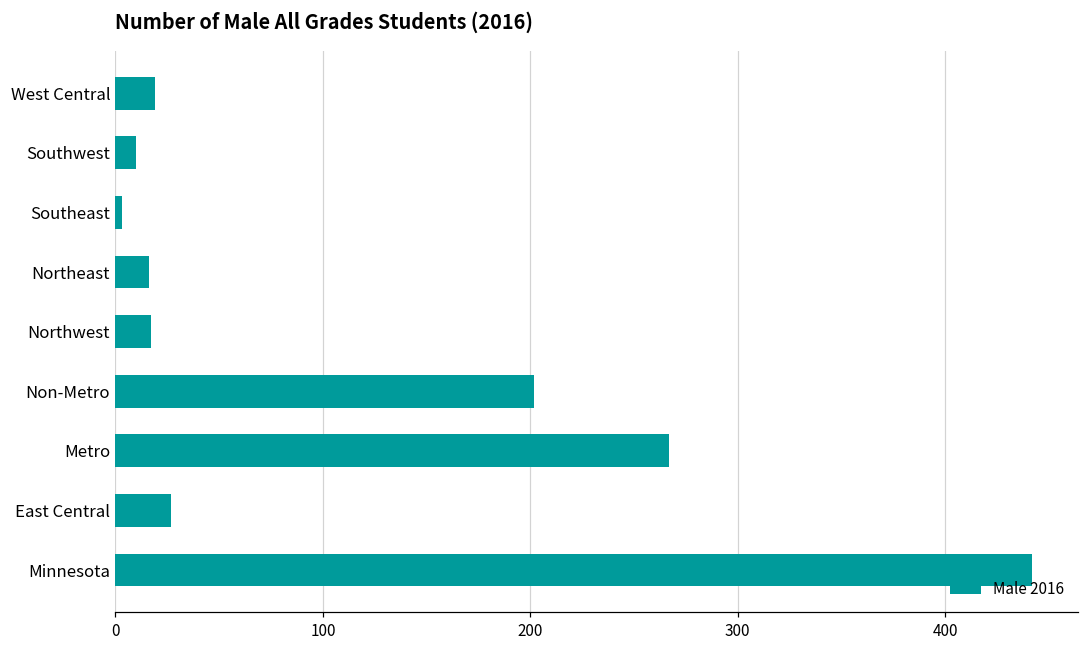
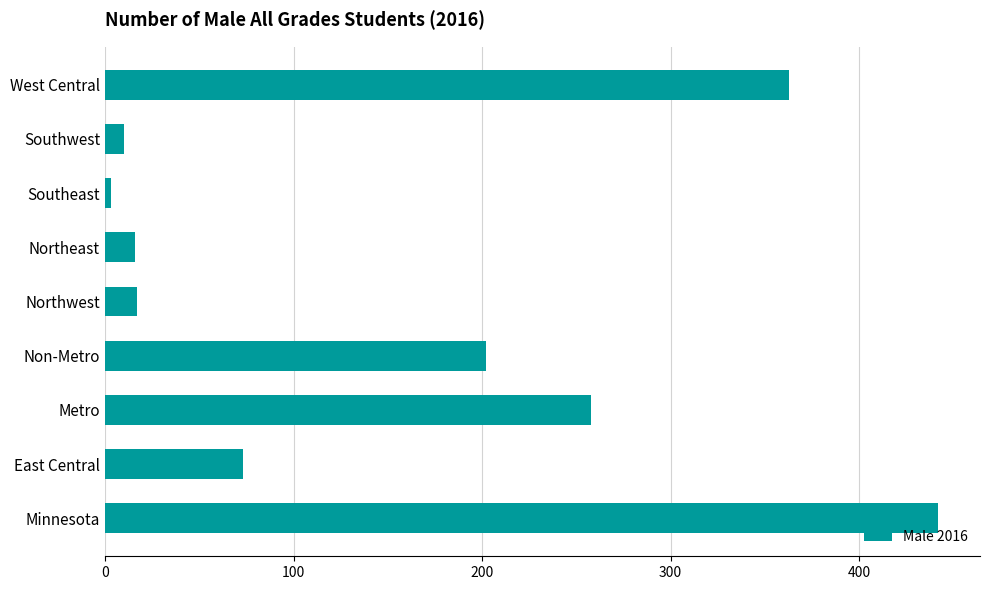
West Central: 19 -> 363
Metro: 267 -> 258
East Central: 27 -> 73
